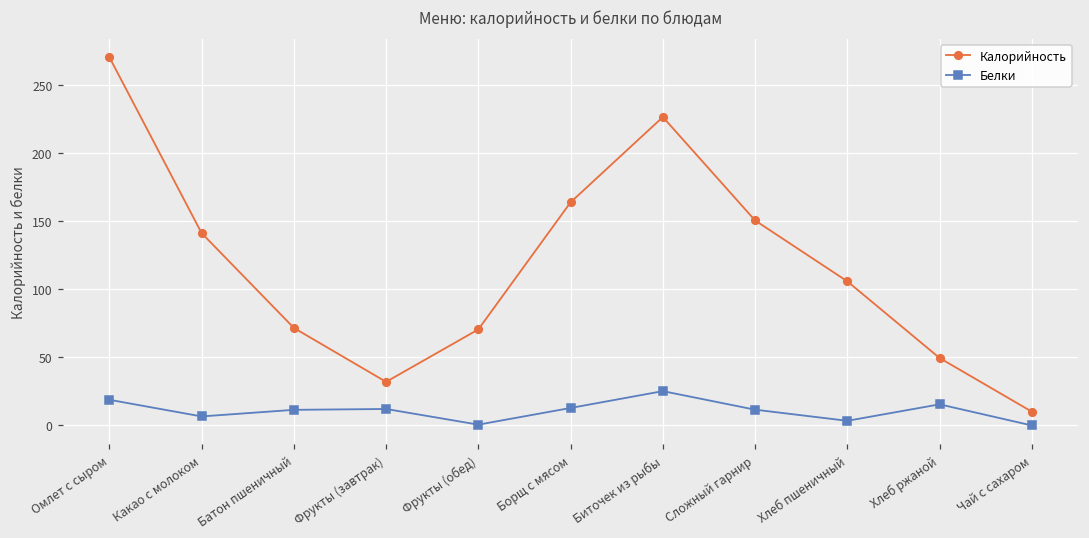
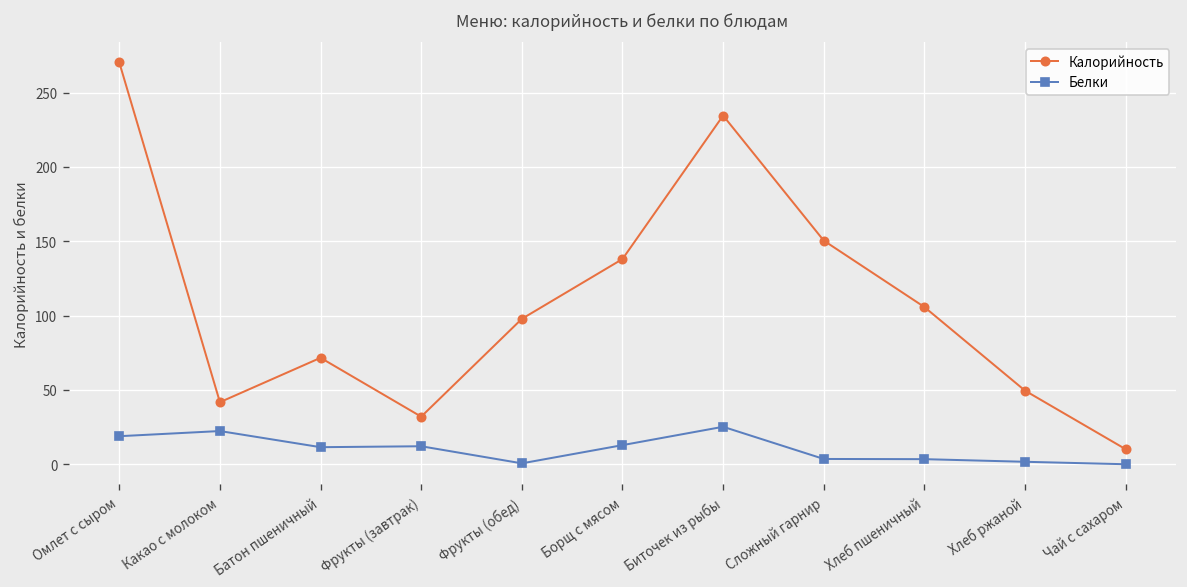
Калорийность, Какао с молоком: 141 -> 42
Белки, Какао с молоком: 7 -> 22
Калорийность, Фрукты (обед): 71 -> 98
Калорийность, Борщ с мясом: 164 -> 138
Калорийность, Биточек из рыбы: 226 -> 235
Белки, Сложный гарнир: 12 -> 4
Белки, Хлеб ржаной: 16 -> 2
